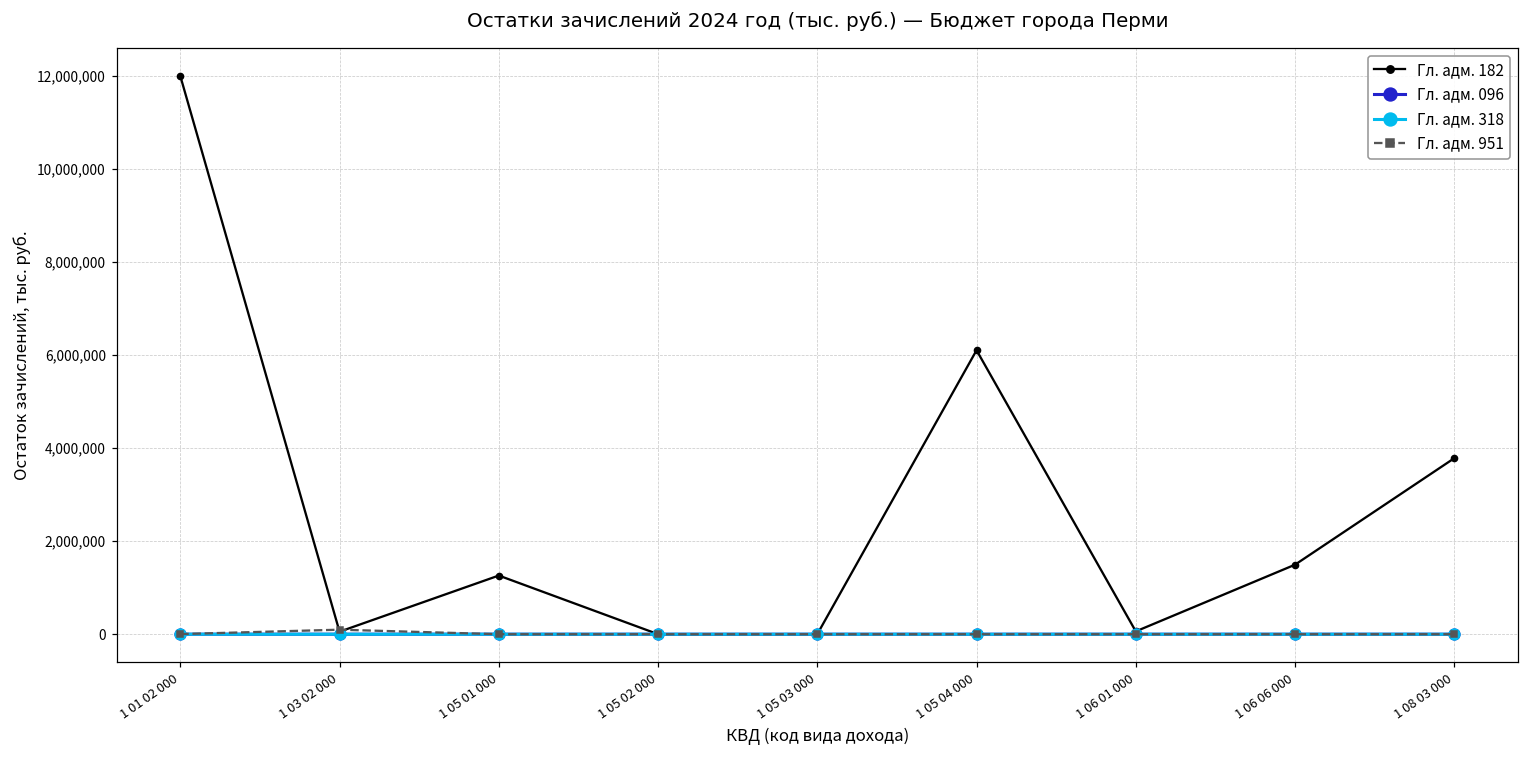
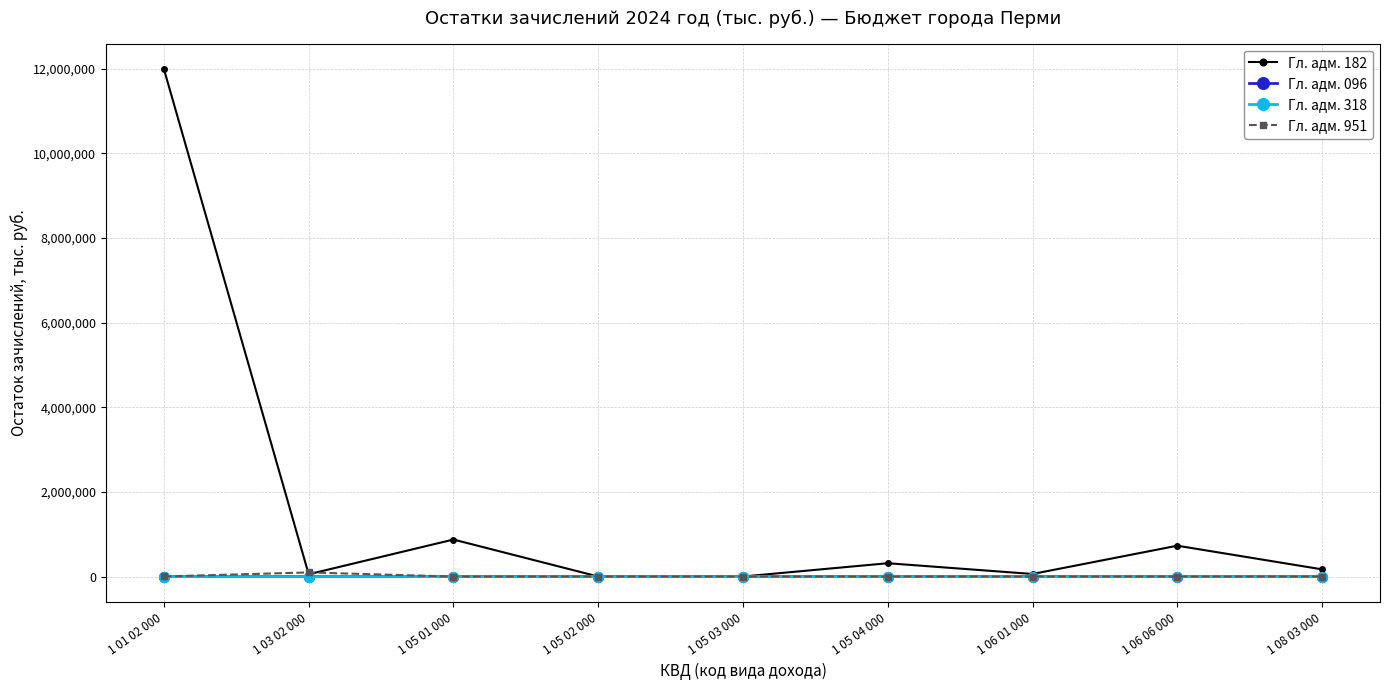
Гл. адм. 182, 1 05 01 000: 1,300,000 -> 900,000
Гл. адм. 182, 1 05 04 000: 6,100,000 -> 300,000
Гл. адм. 182, 1 06 06 000: 1,500,000 -> 700,000
Гл. адм. 182, 1 08 03 000: 3,800,000 -> 200,000
